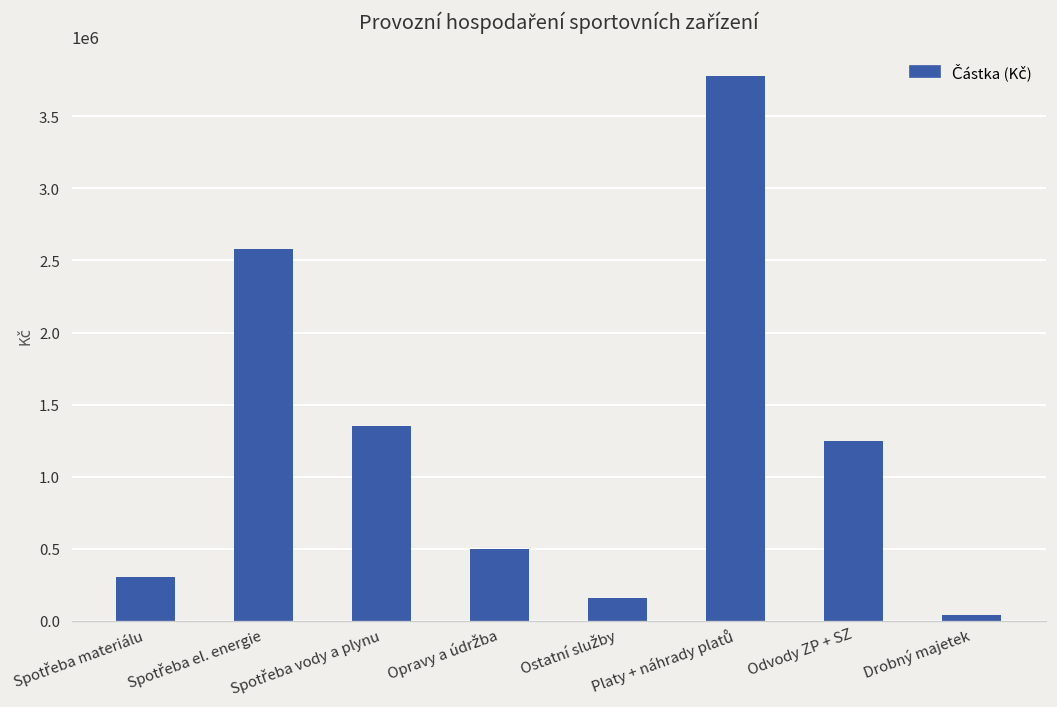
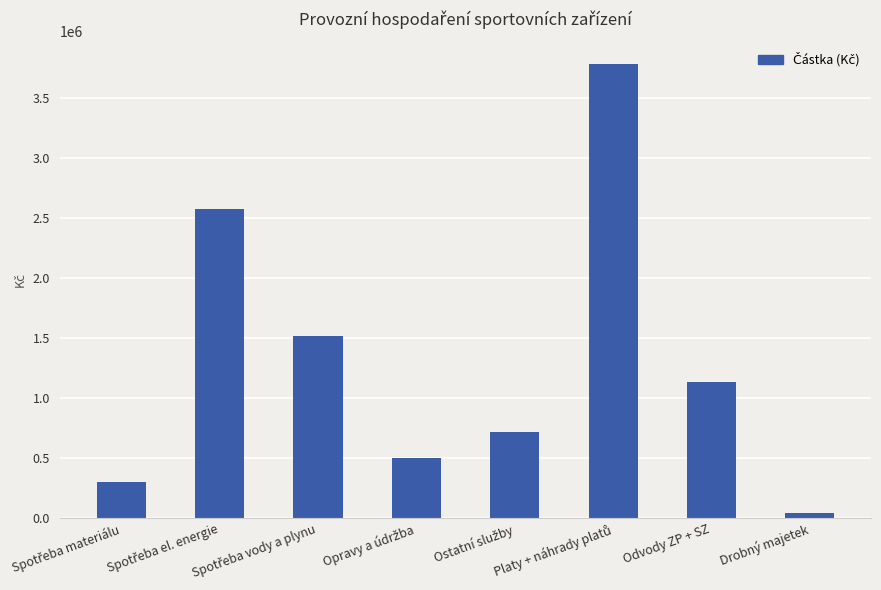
Spotřeba vody a plynu: 1350000 -> 1520000
Ostatní služby: 160000 -> 720000
Odvody ZP + SZ: 1250000 -> 1140000
